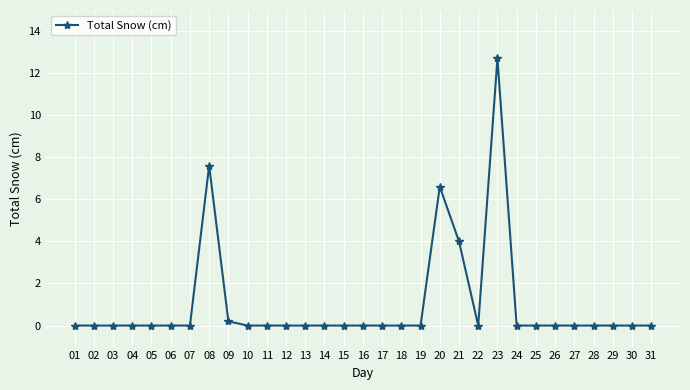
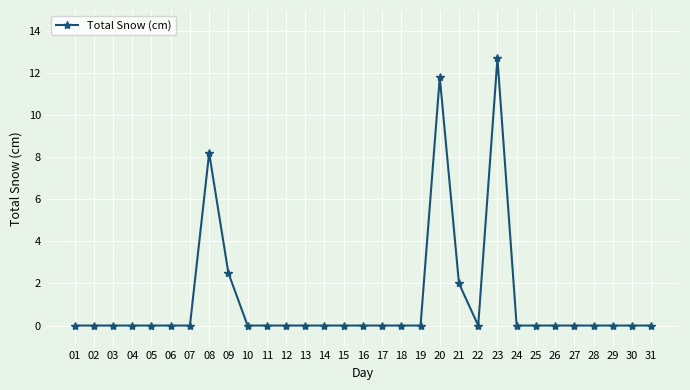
08: 7.6 -> 8.2
09: 0.2 -> 2.5
20: 6.6 -> 11.8
21: 4 -> 2
